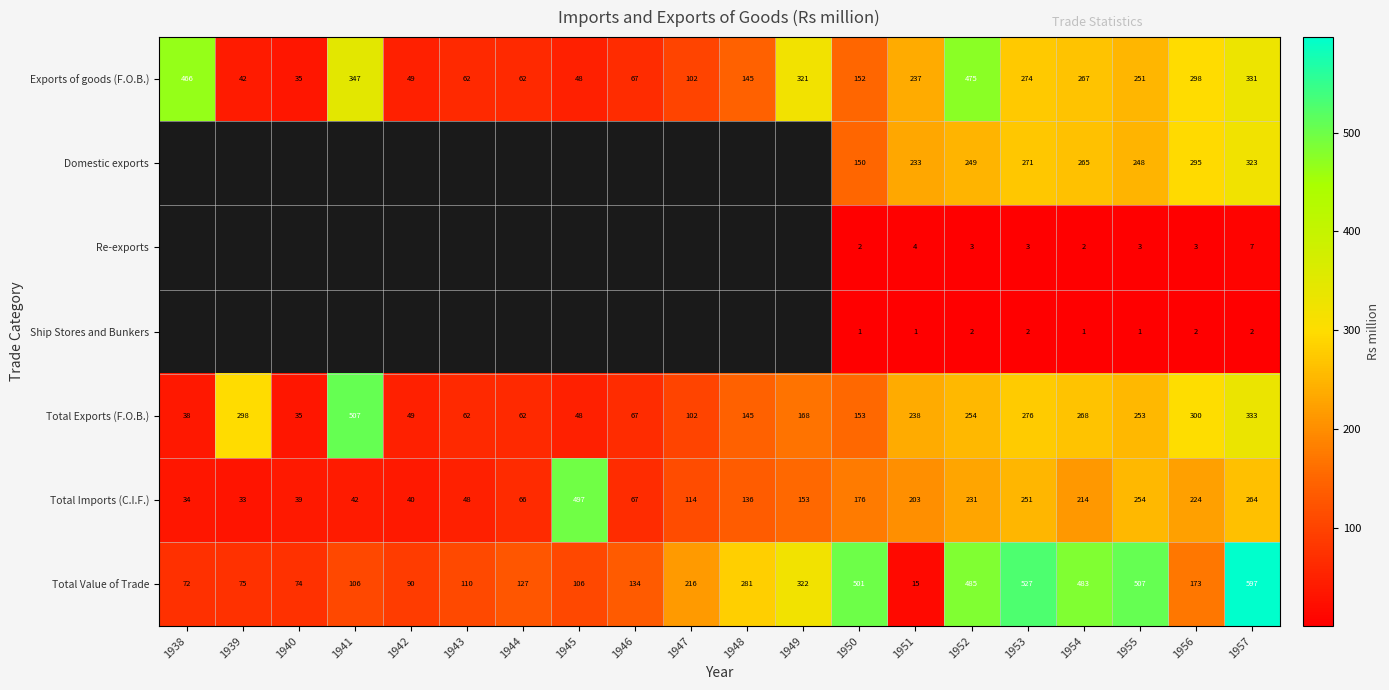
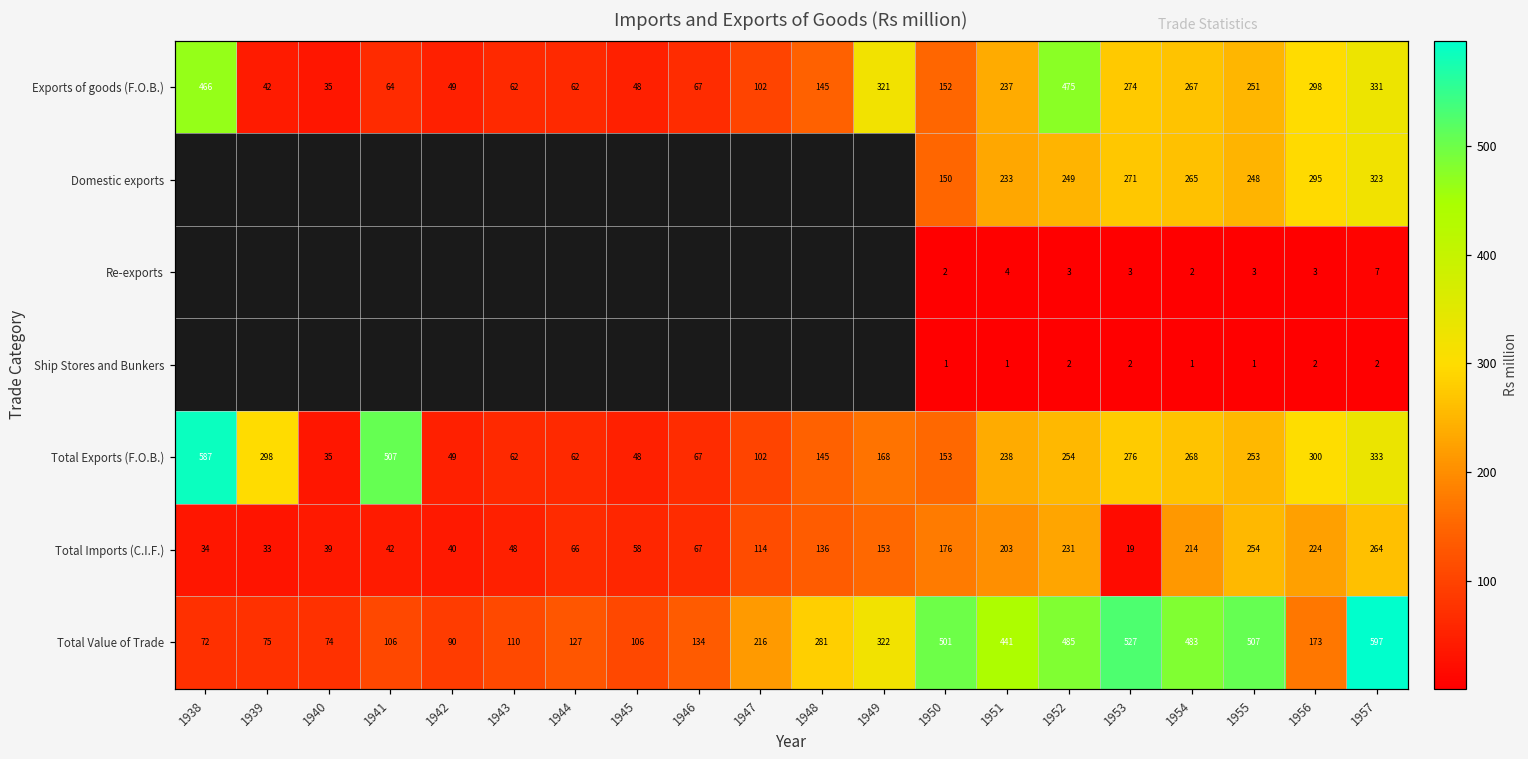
Exports of goods (F.O.B.), 1941: 347 -> 64
Total Exports (F.O.B.), 1938: 38 -> 587
Total Imports (C.I.F.), 1945: 497 -> 58
Total Imports (C.I.F.), 1953: 251 -> 19
Total Value of Trade, 1951: 15 -> 441
